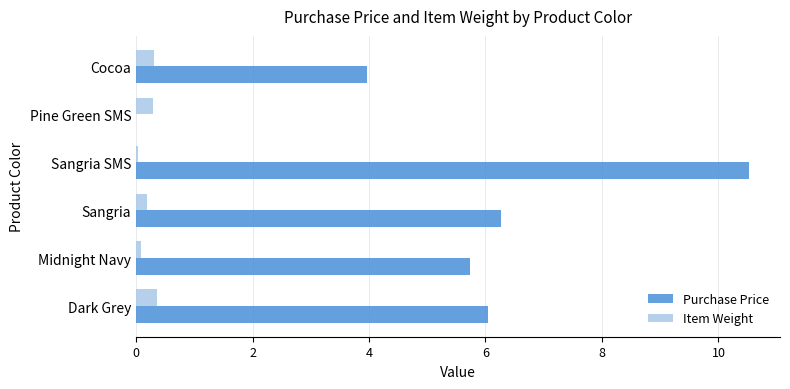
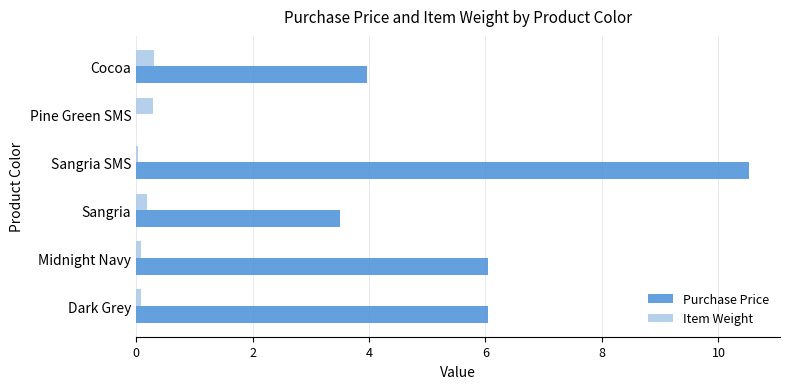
Purchase Price, Sangria: 6.3 -> 3.5
Purchase Price, Midnight Navy: 5.7 -> 6.0
Item Weight, Dark Grey: 0.4 -> 0.1
